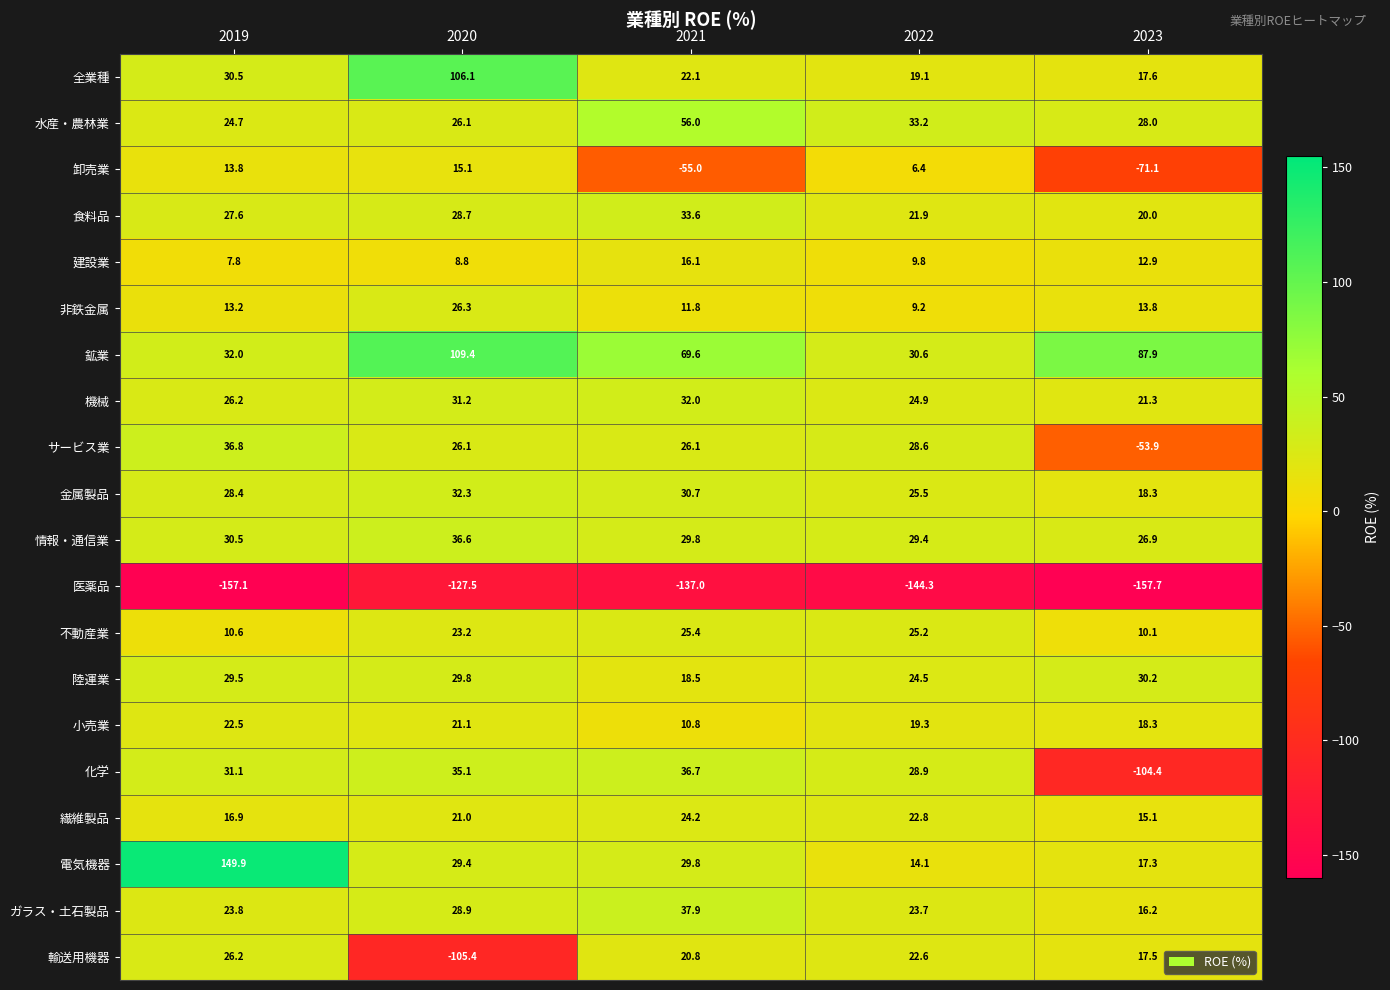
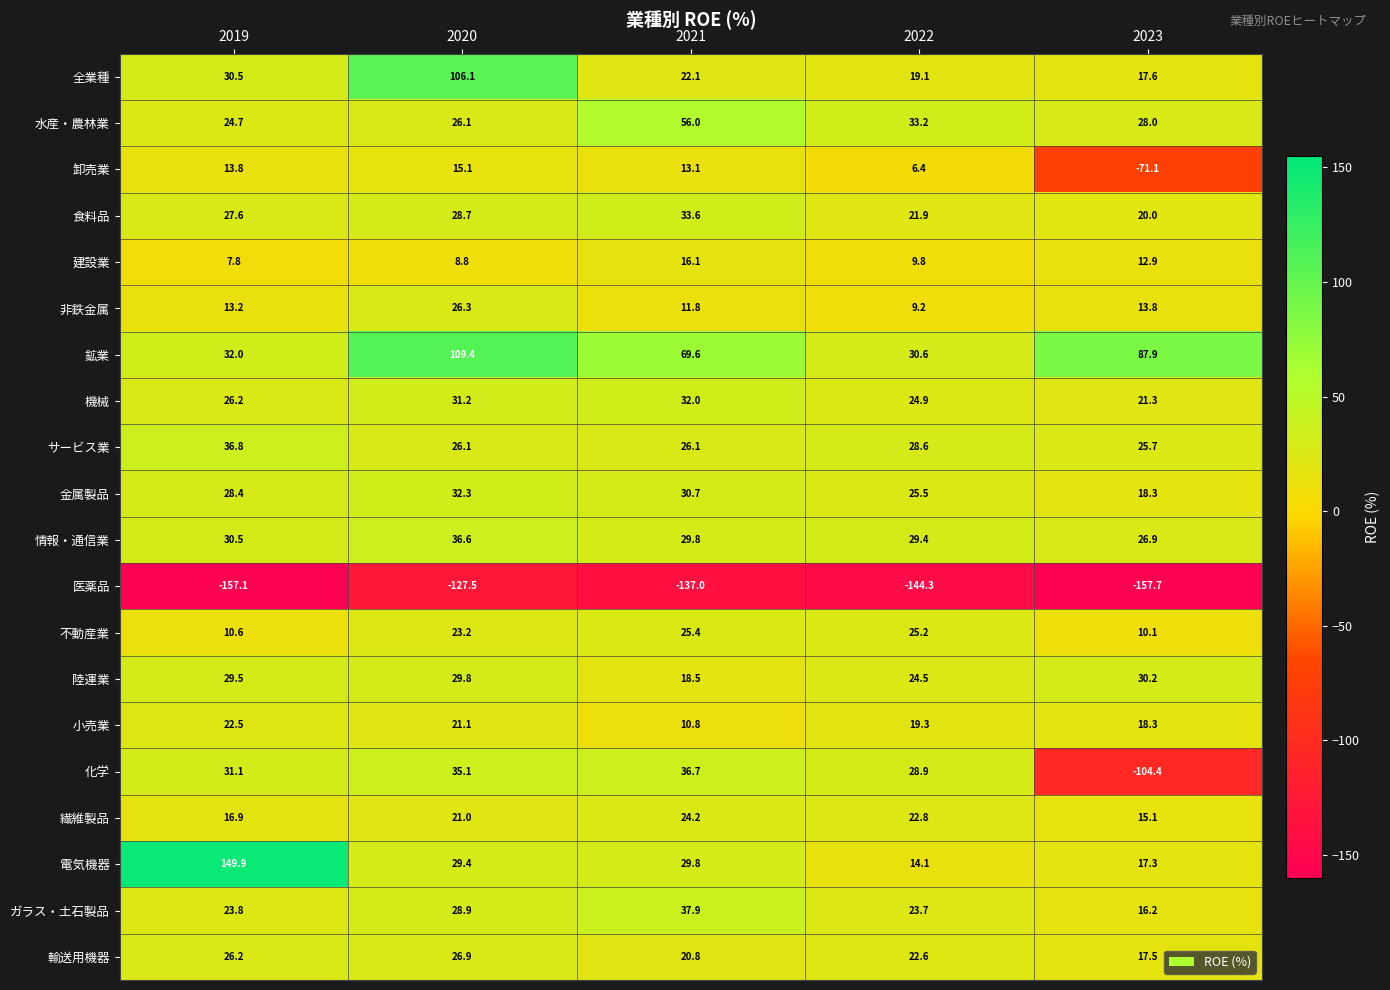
卸売業, 2021: -55.0 -> 13.1
サービス業, 2023: -53.9 -> 25.7
輸送用機器, 2020: -105.4 -> 26.9
